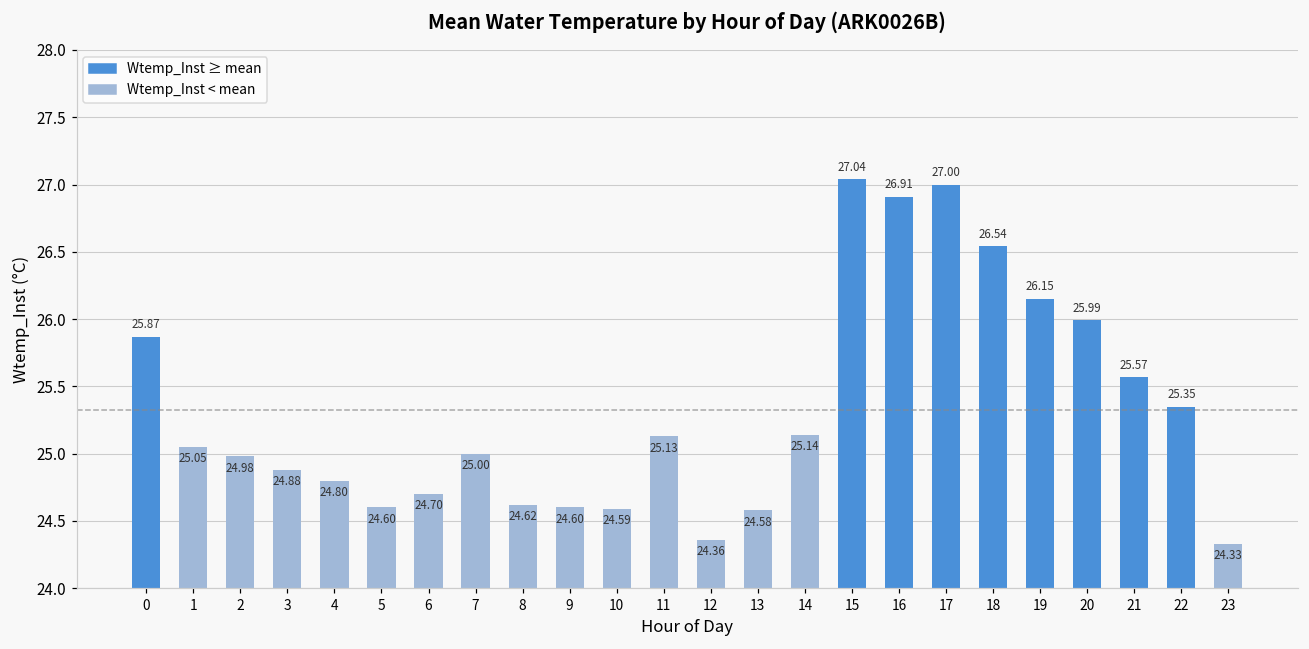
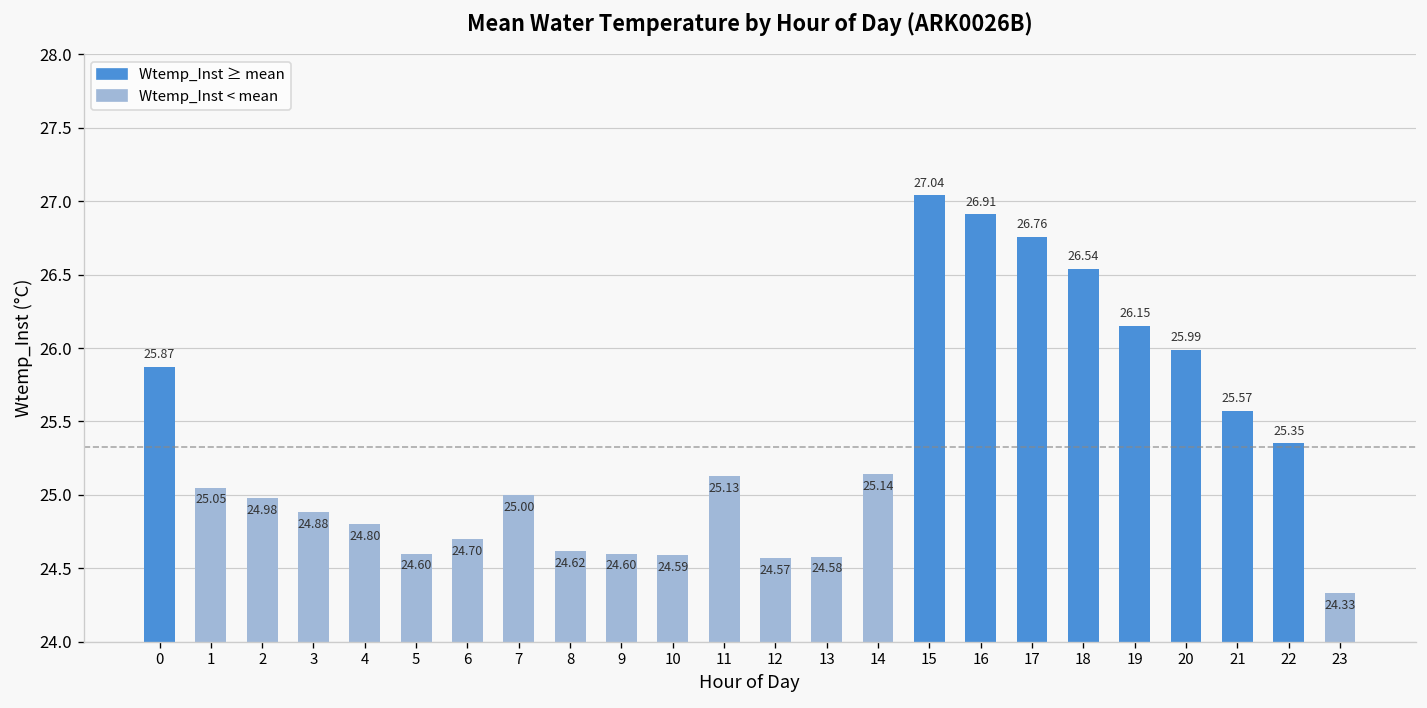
12: 24.36 -> 24.57
17: 27.00 -> 26.76
